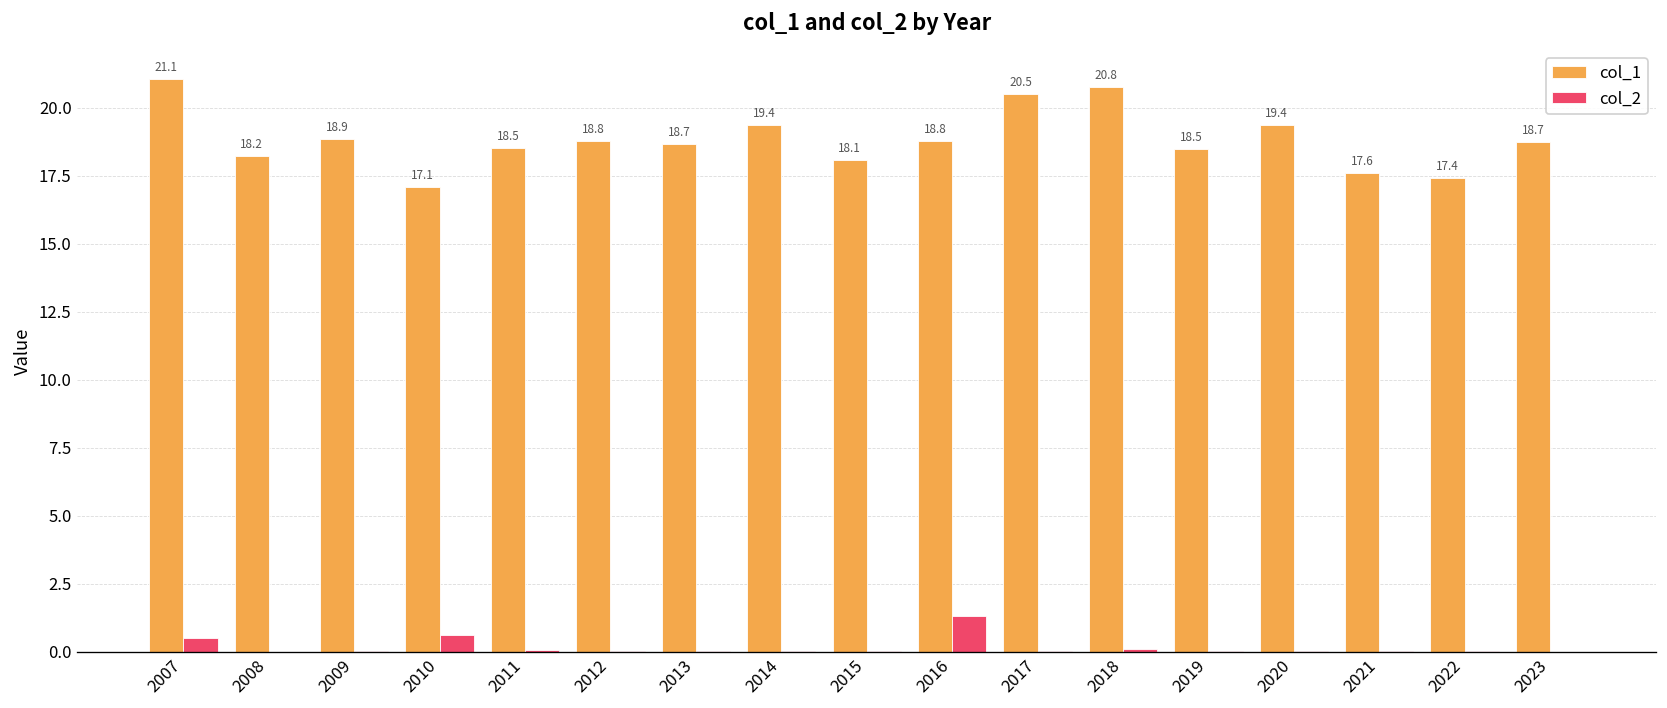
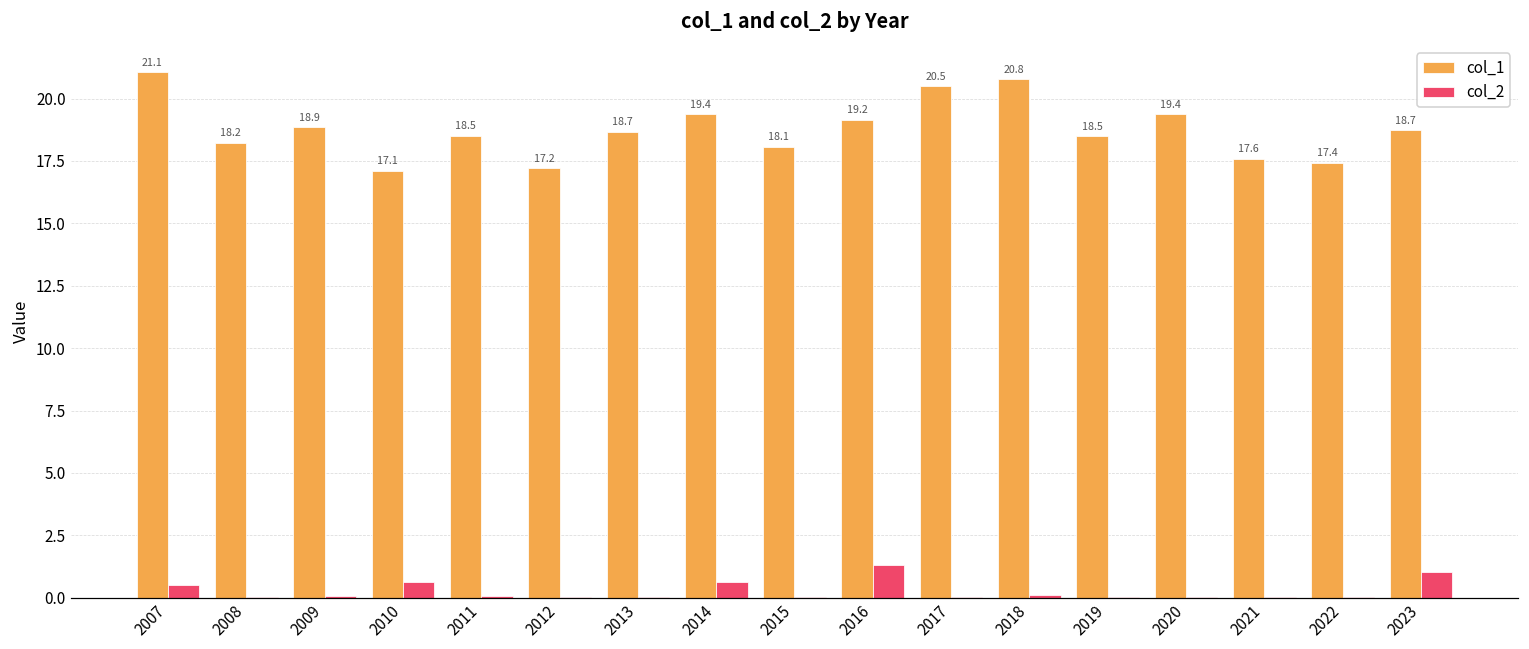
col_1, 2012: 18.8 -> 17.2
col_2, 2014: 0.1 -> 0.6
col_1, 2016: 18.8 -> 19.2
col_2, 2023: 0.0 -> 1.0
